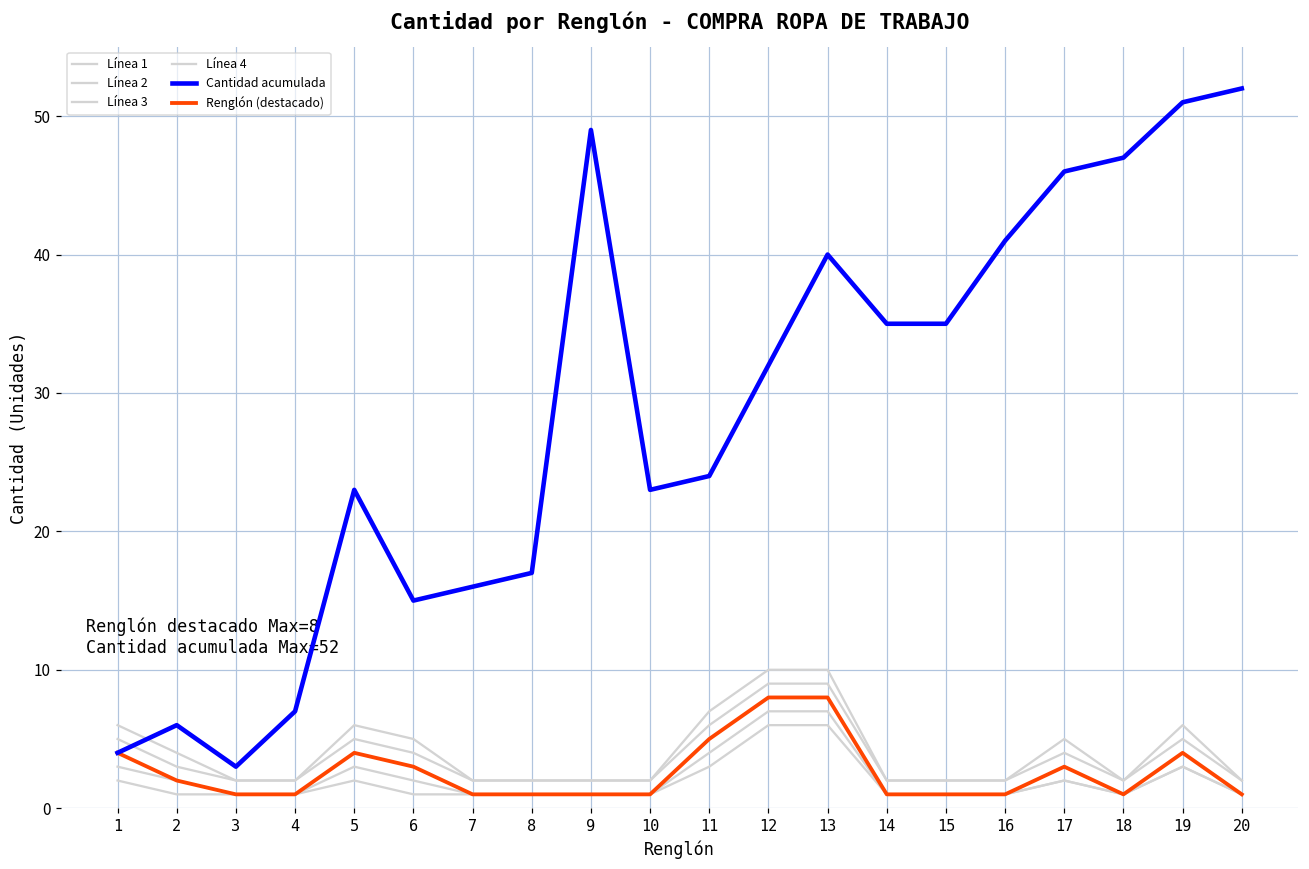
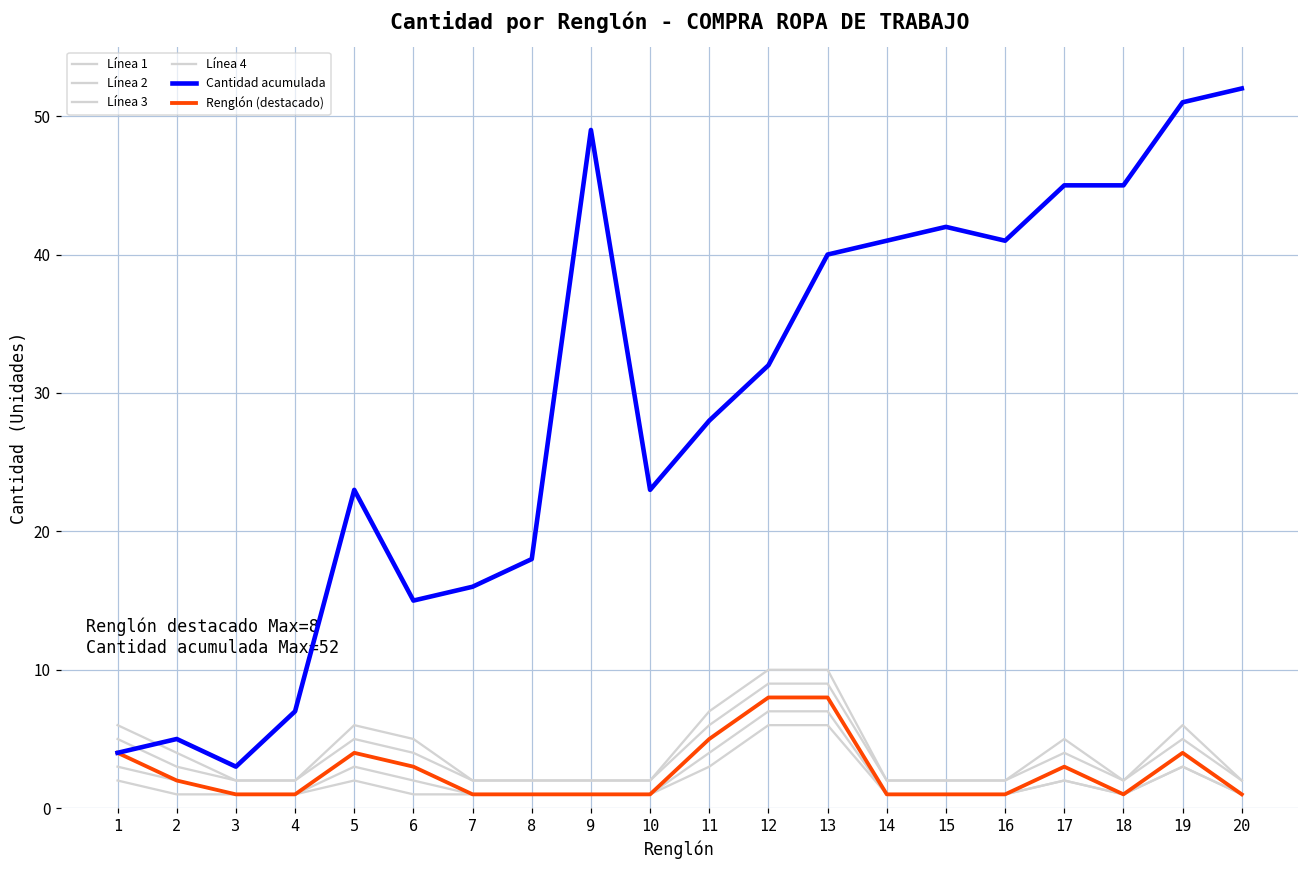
Cantidad acumulada, 2: 6 -> 5
Cantidad acumulada, 8: 17 -> 18
Cantidad acumulada, 11: 24 -> 28
Cantidad acumulada, 14: 35 -> 41
Cantidad acumulada, 15: 35 -> 42
Cantidad acumulada, 17: 46 -> 45
Cantidad acumulada, 18: 47 -> 45
